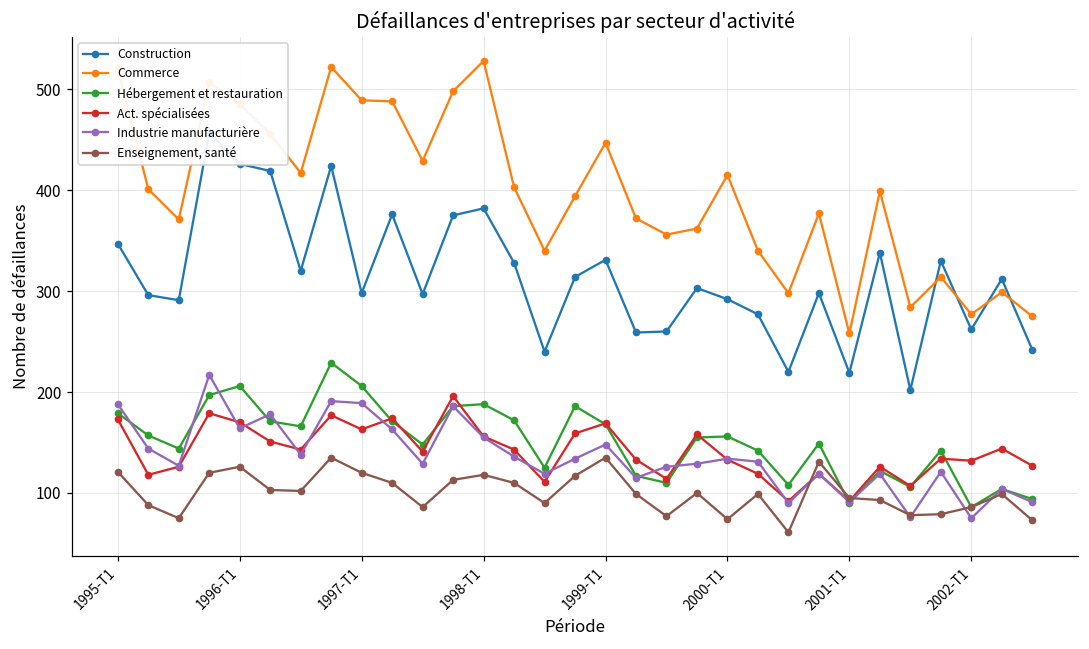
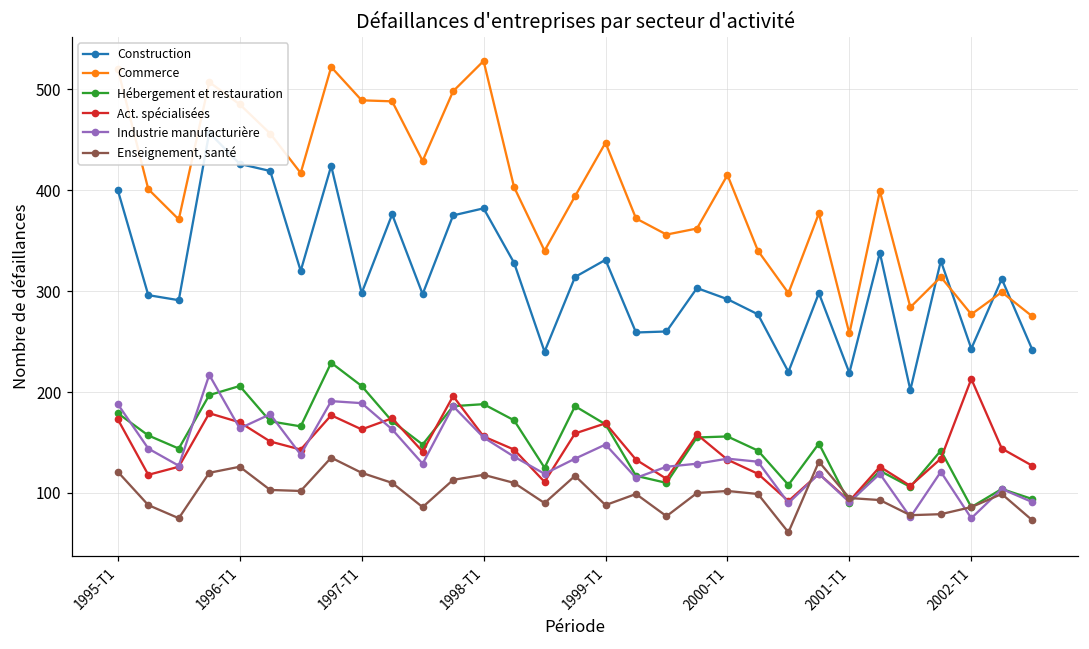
Construction, 1995-T1: 350 -> 400
Enseignement, santé, 1999-T1: 140 -> 90
Enseignement, santé, 2000-T1: 70 -> 100
Construction, 2002-T1: 260 -> 240
Act. spécialisées, 2002-T1: 130 -> 210
